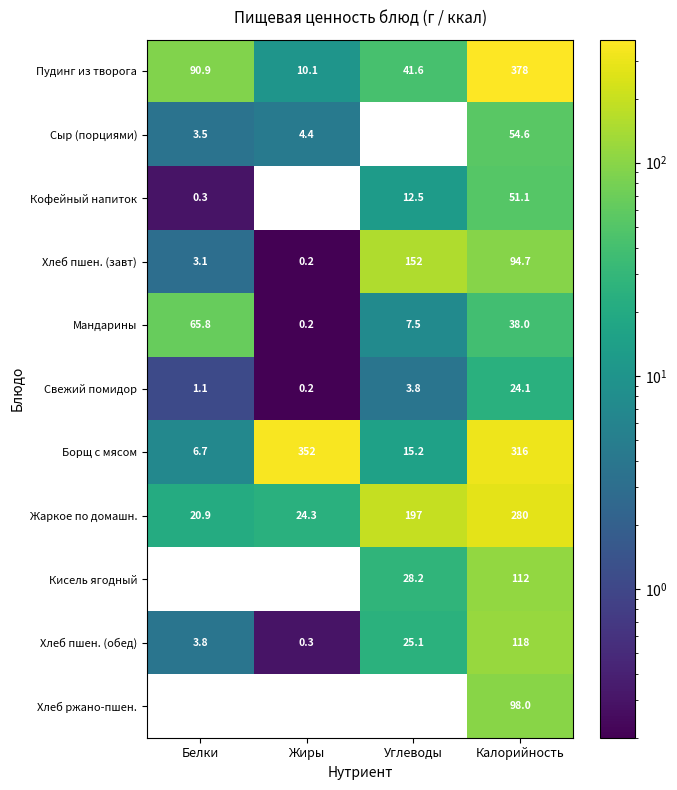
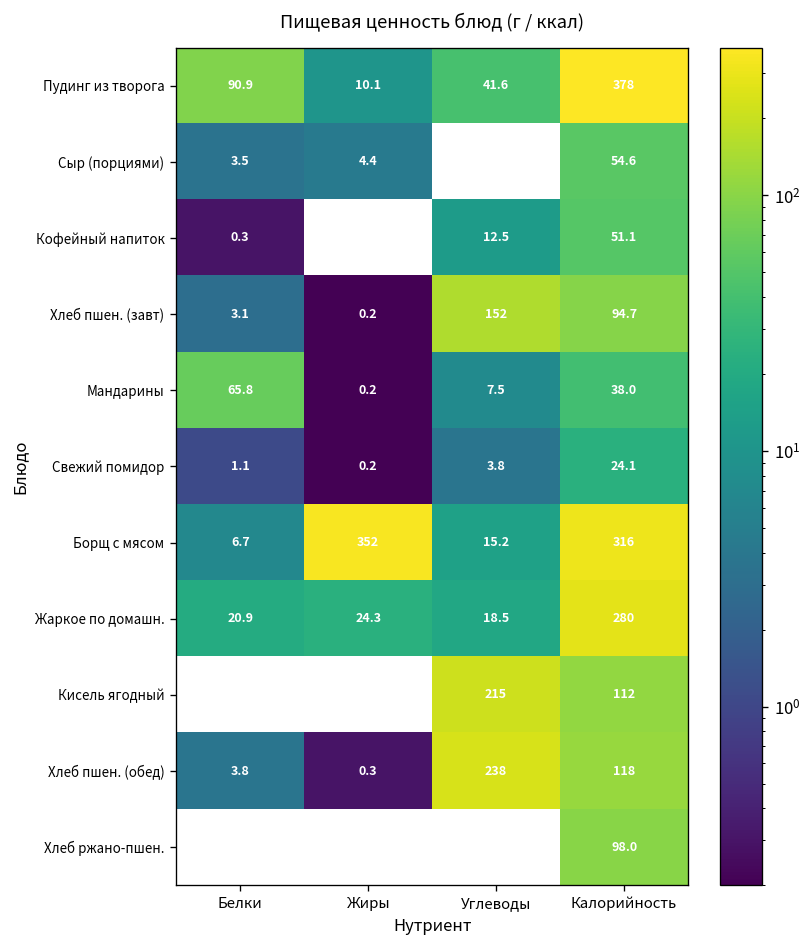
Жаркое по домашн., Углеводы: 197 -> 18.5
Кисель ягодный, Углеводы: 28.2 -> 215
Хлеб пшен. (обед), Углеводы: 25.1 -> 238
